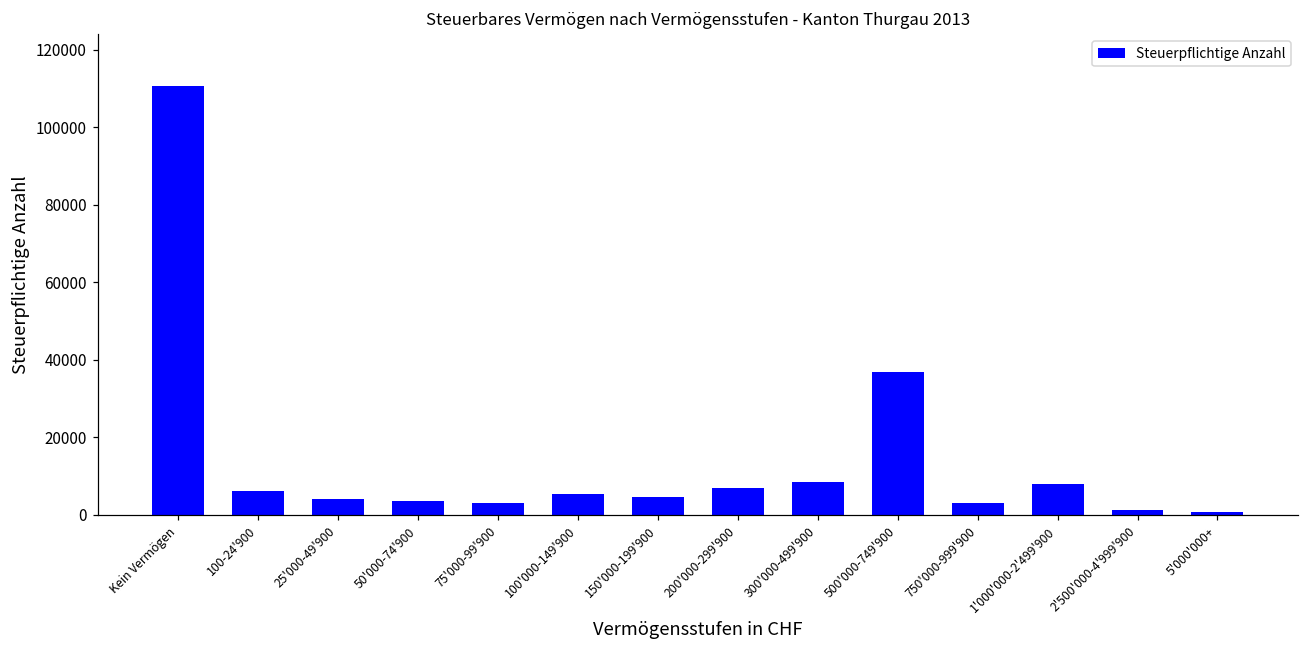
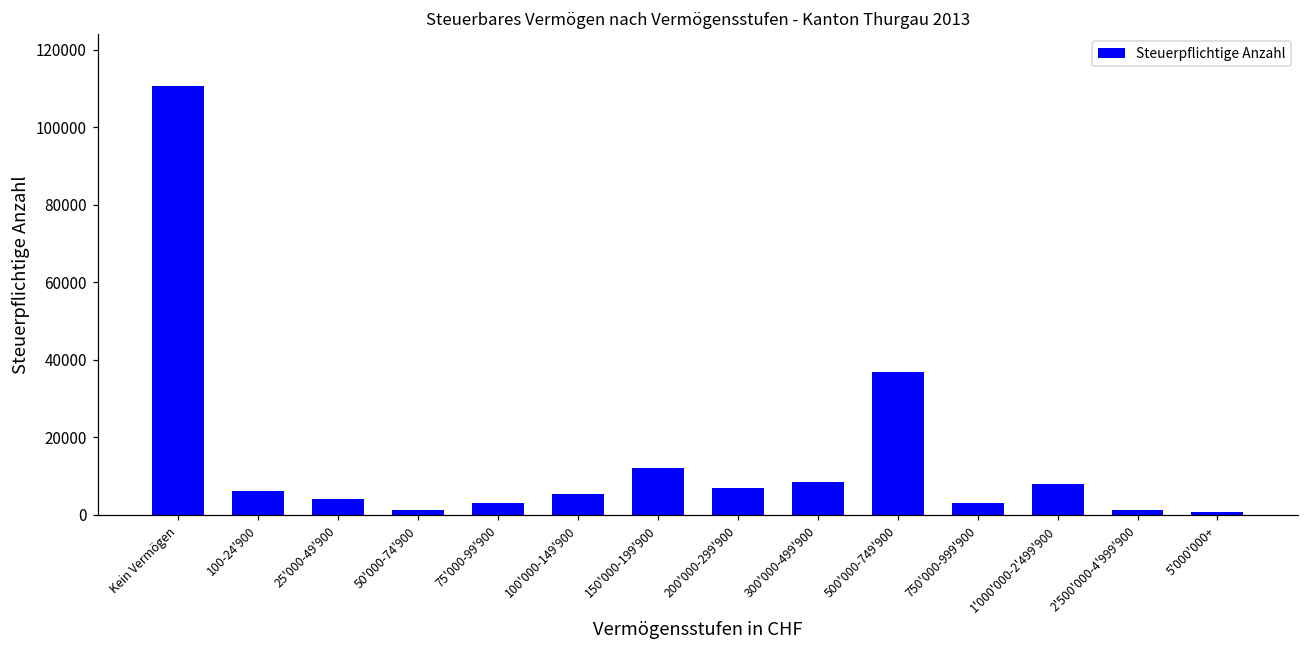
50'000-74'900: 4000 -> 1000
150'000-199'900: 4000 -> 12000
